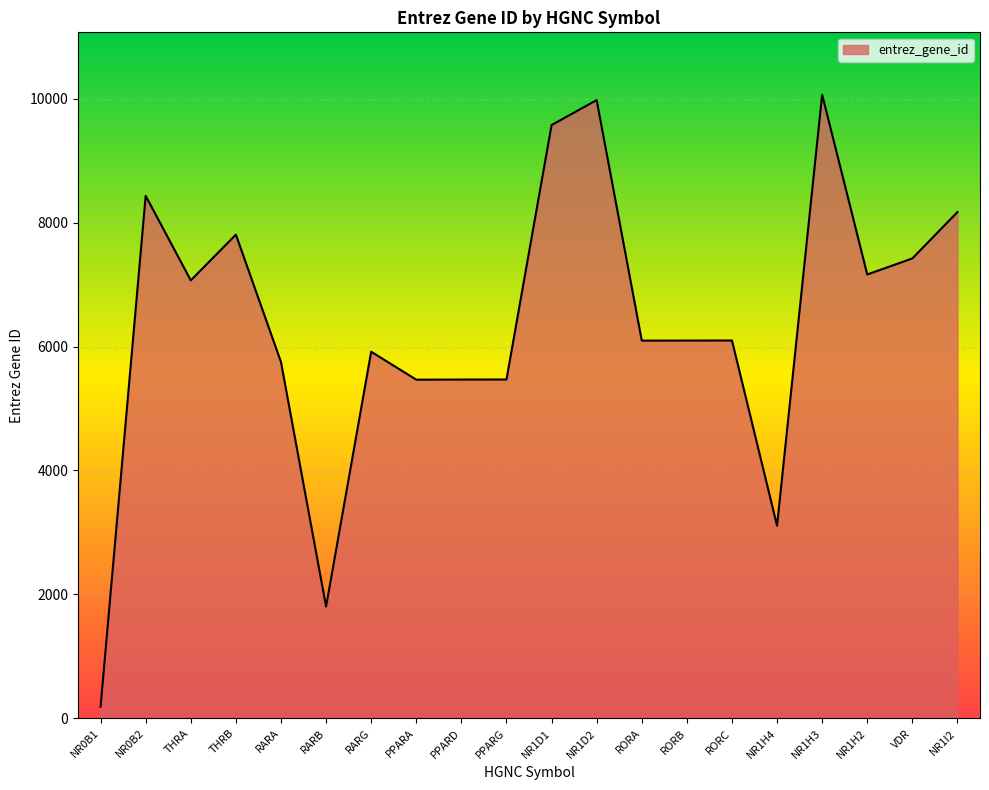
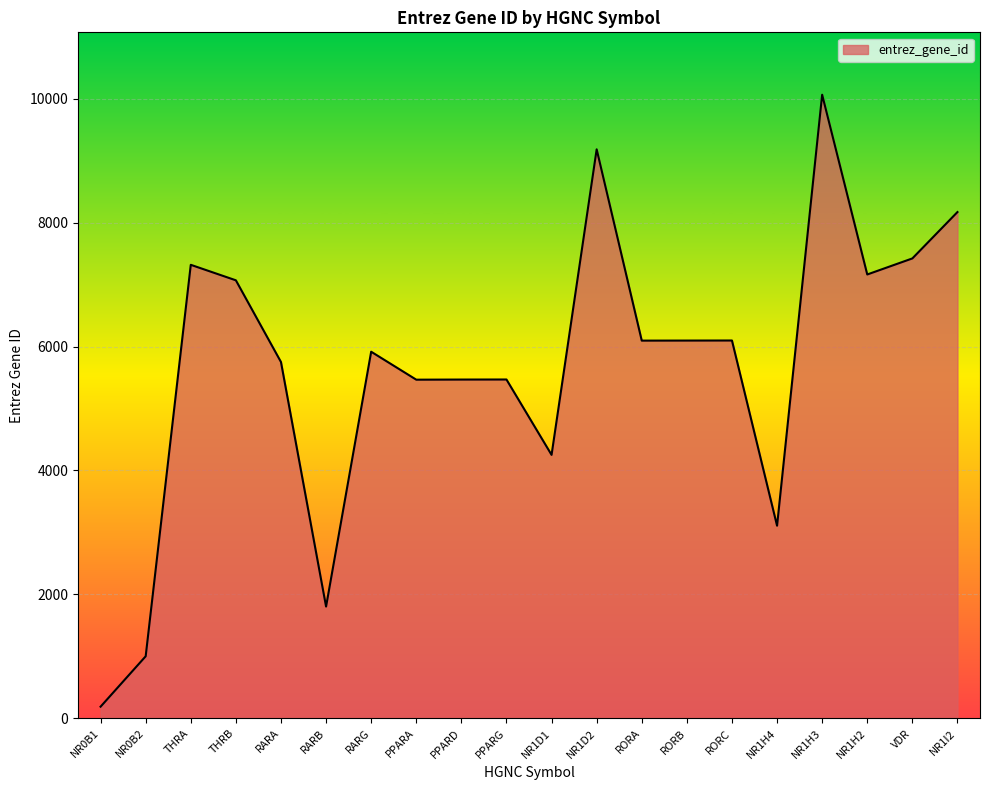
NR0B2: 8400 -> 1000
THRA: 7100 -> 7300
THRB: 7800 -> 7100
NR1D1: 9600 -> 4300
NR1D2: 10000 -> 9200
